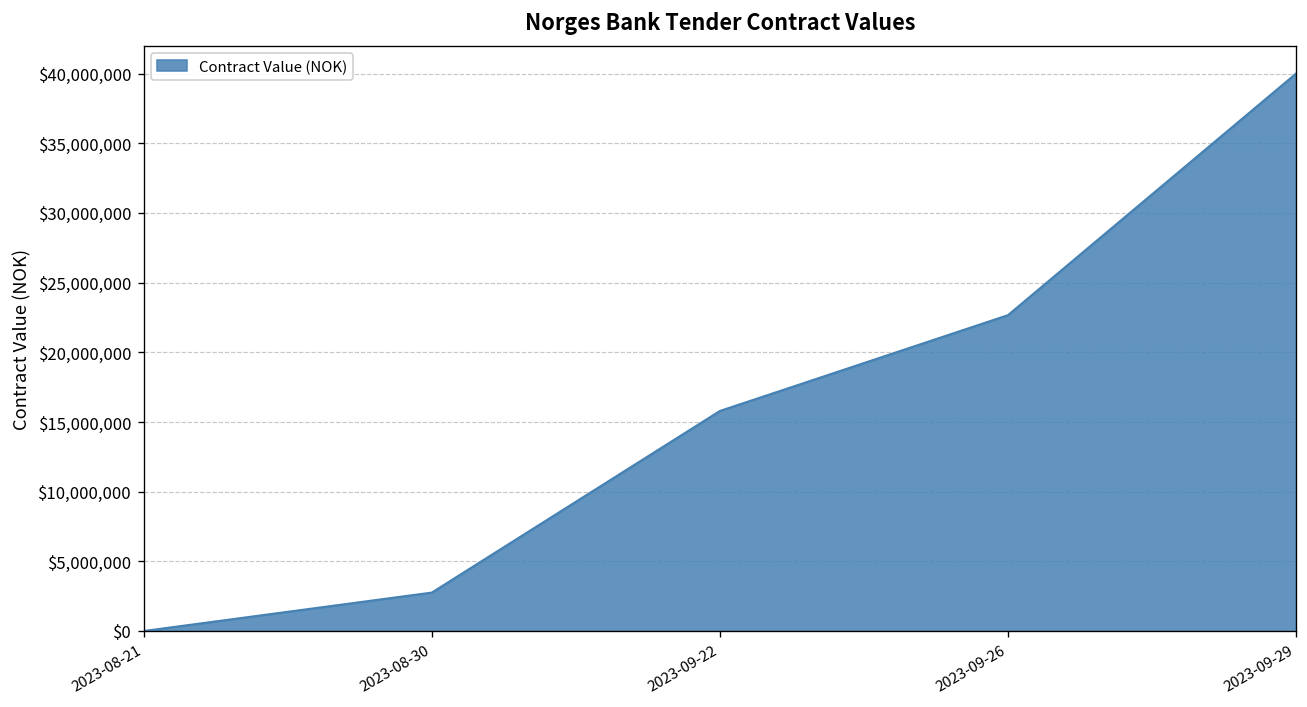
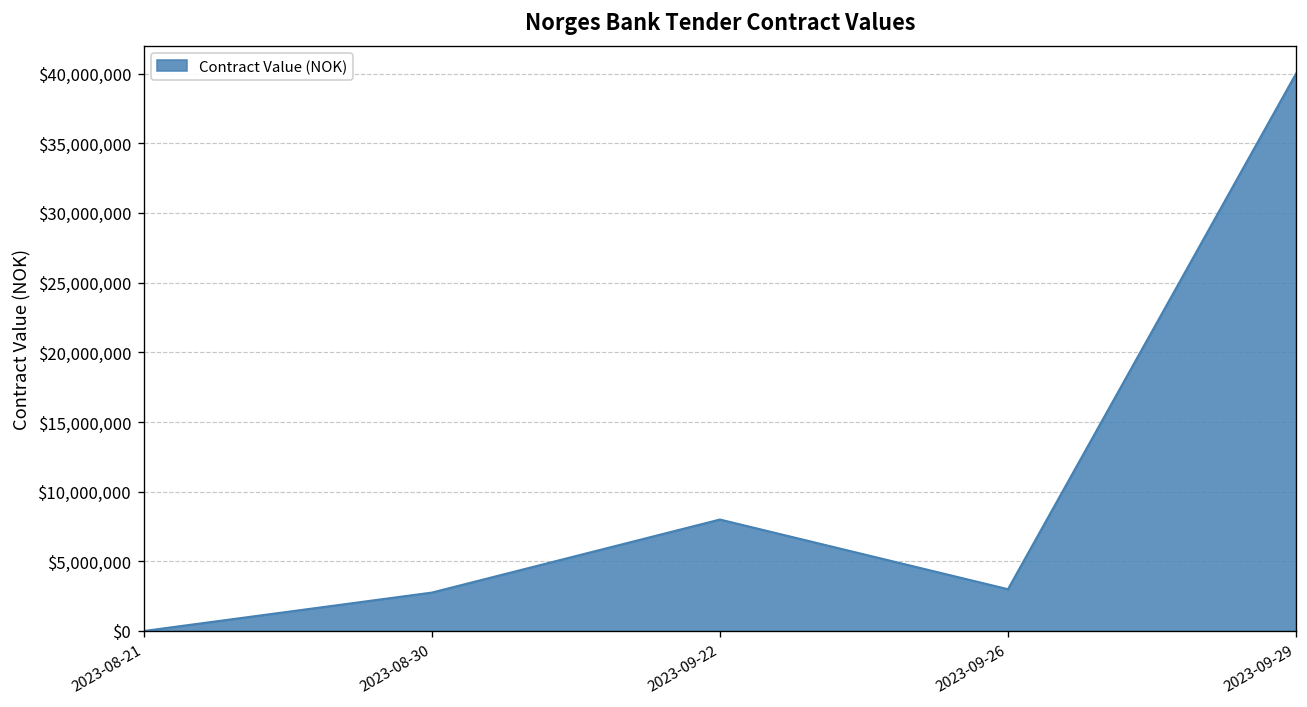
2023-09-22: $15,800,000 -> $8,000,000
2023-09-26: $22,700,000 -> $3,000,000
